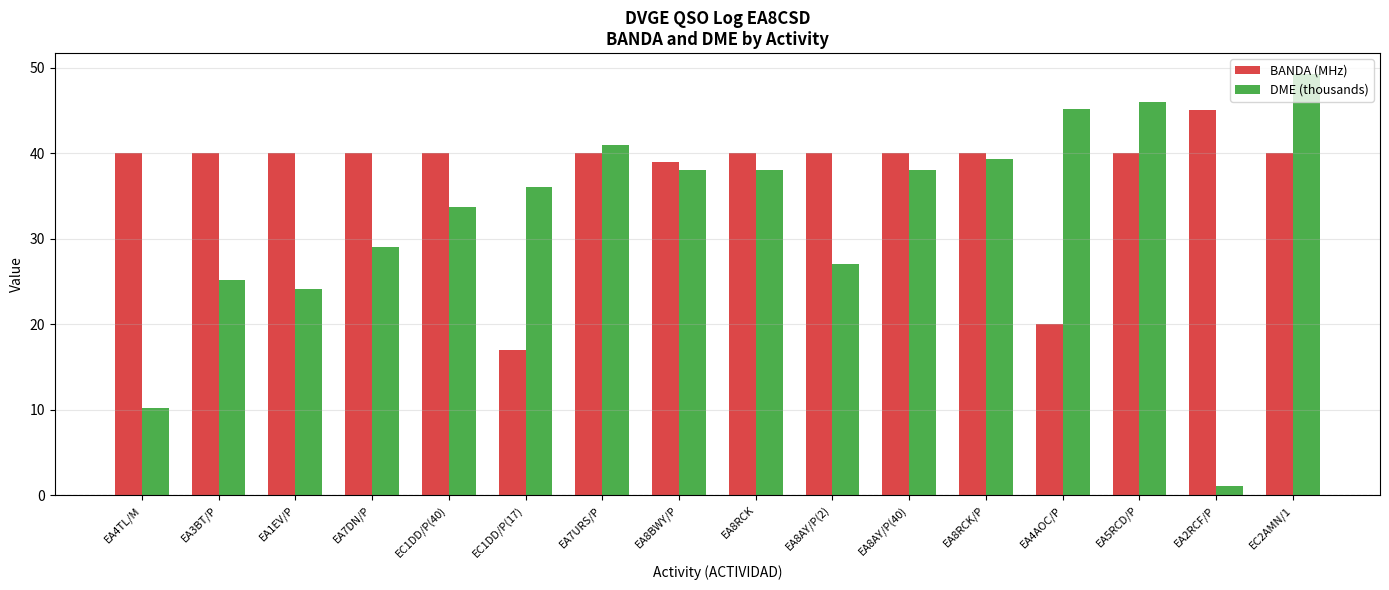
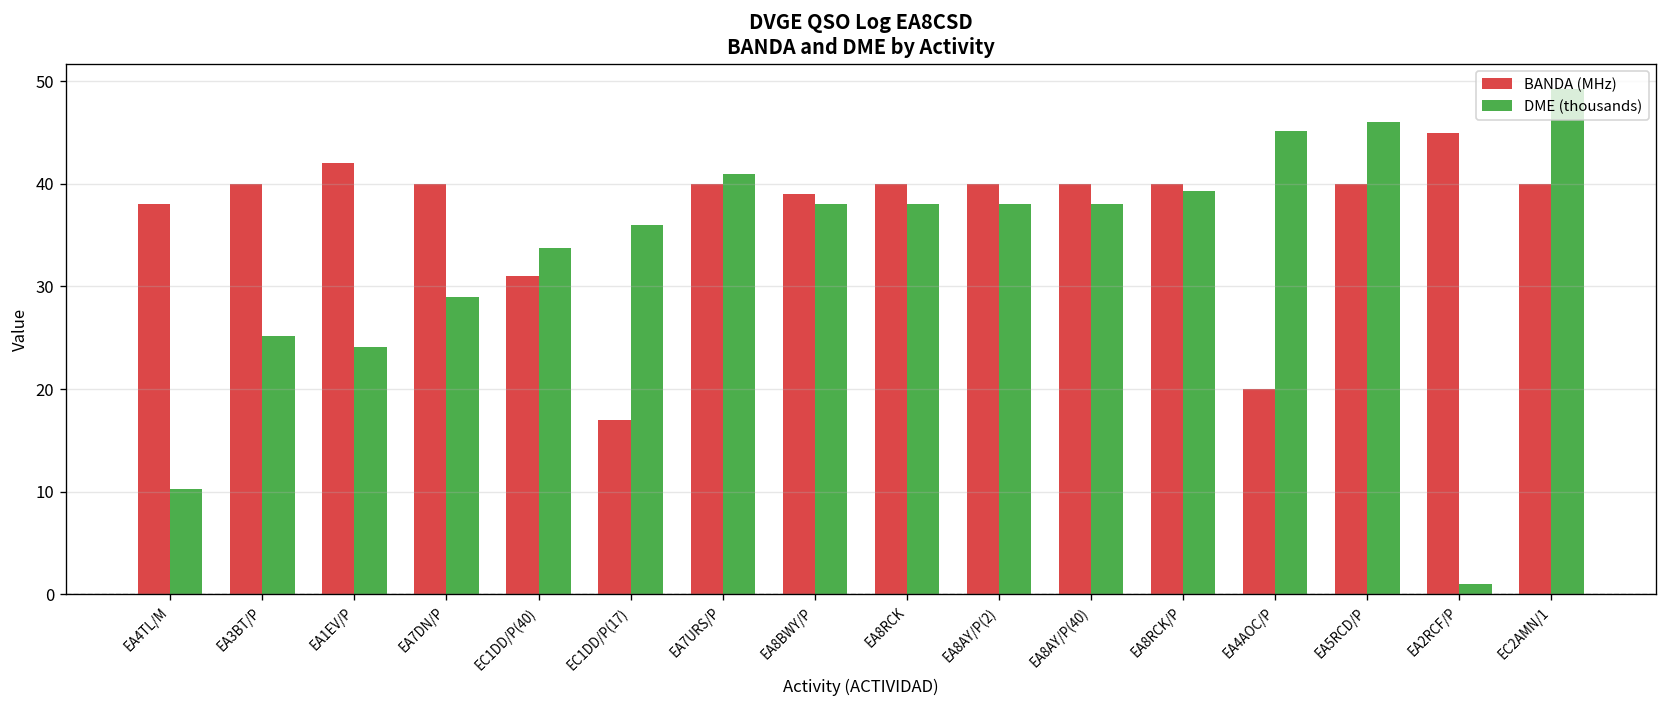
BANDA (MHz), EA4TL/M: 40 -> 38
BANDA (MHz), EA1EV/P: 40 -> 42
BANDA (MHz), EC1DD/P(40): 40 -> 31
DME (thousands), EA8AY/P(2): 27 -> 38
